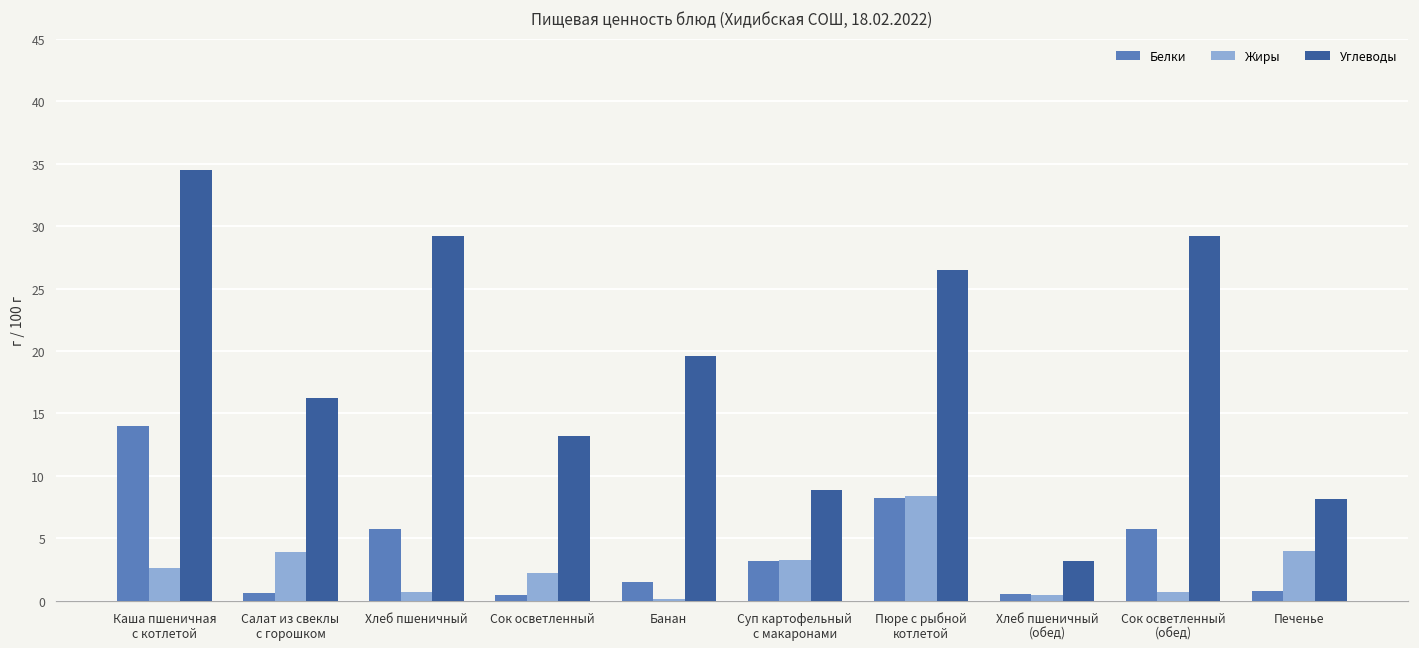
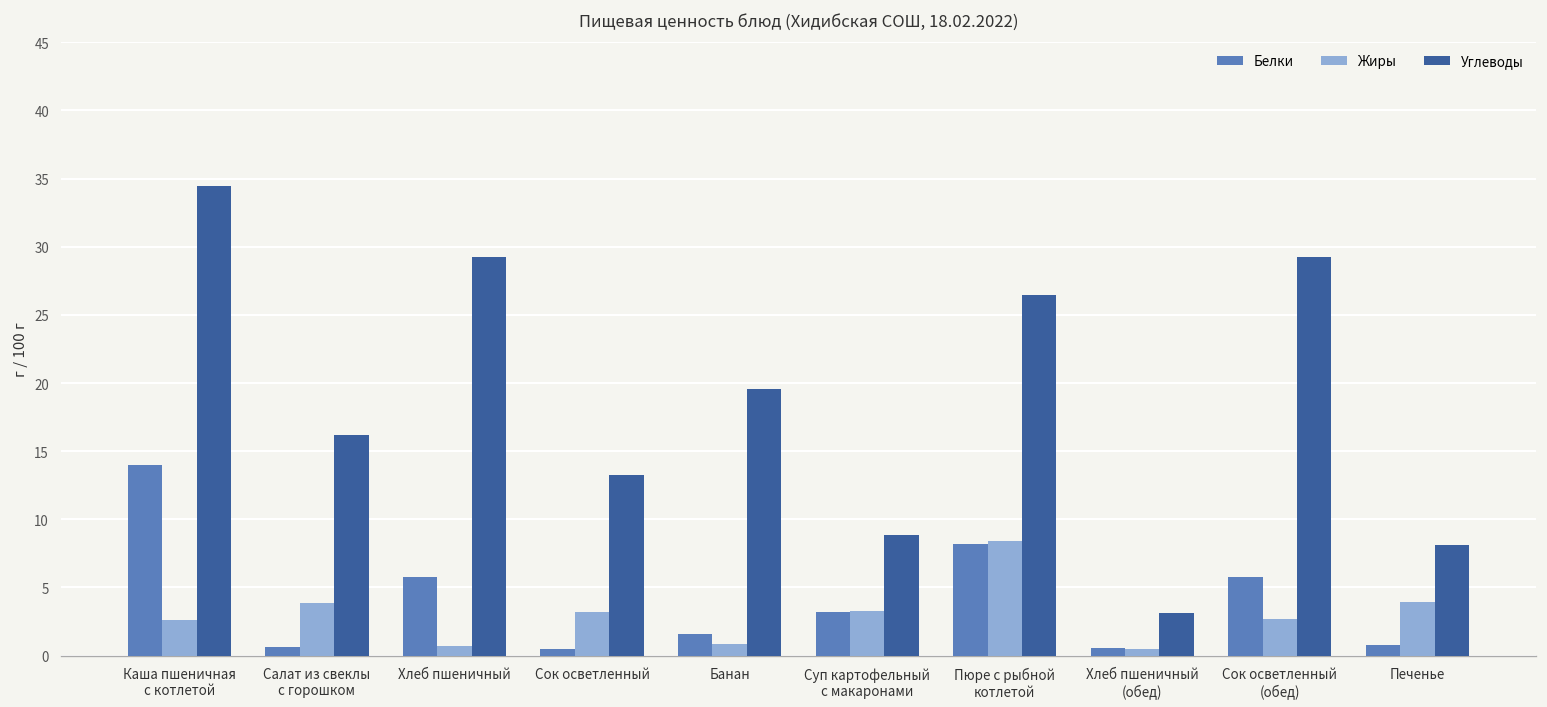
Жиры, Сок осветленный: 2.2 -> 3.2
Жиры, Банан: 0.1 -> 0.9
Жиры, Сок осветленный (обед): 0.7 -> 2.7
